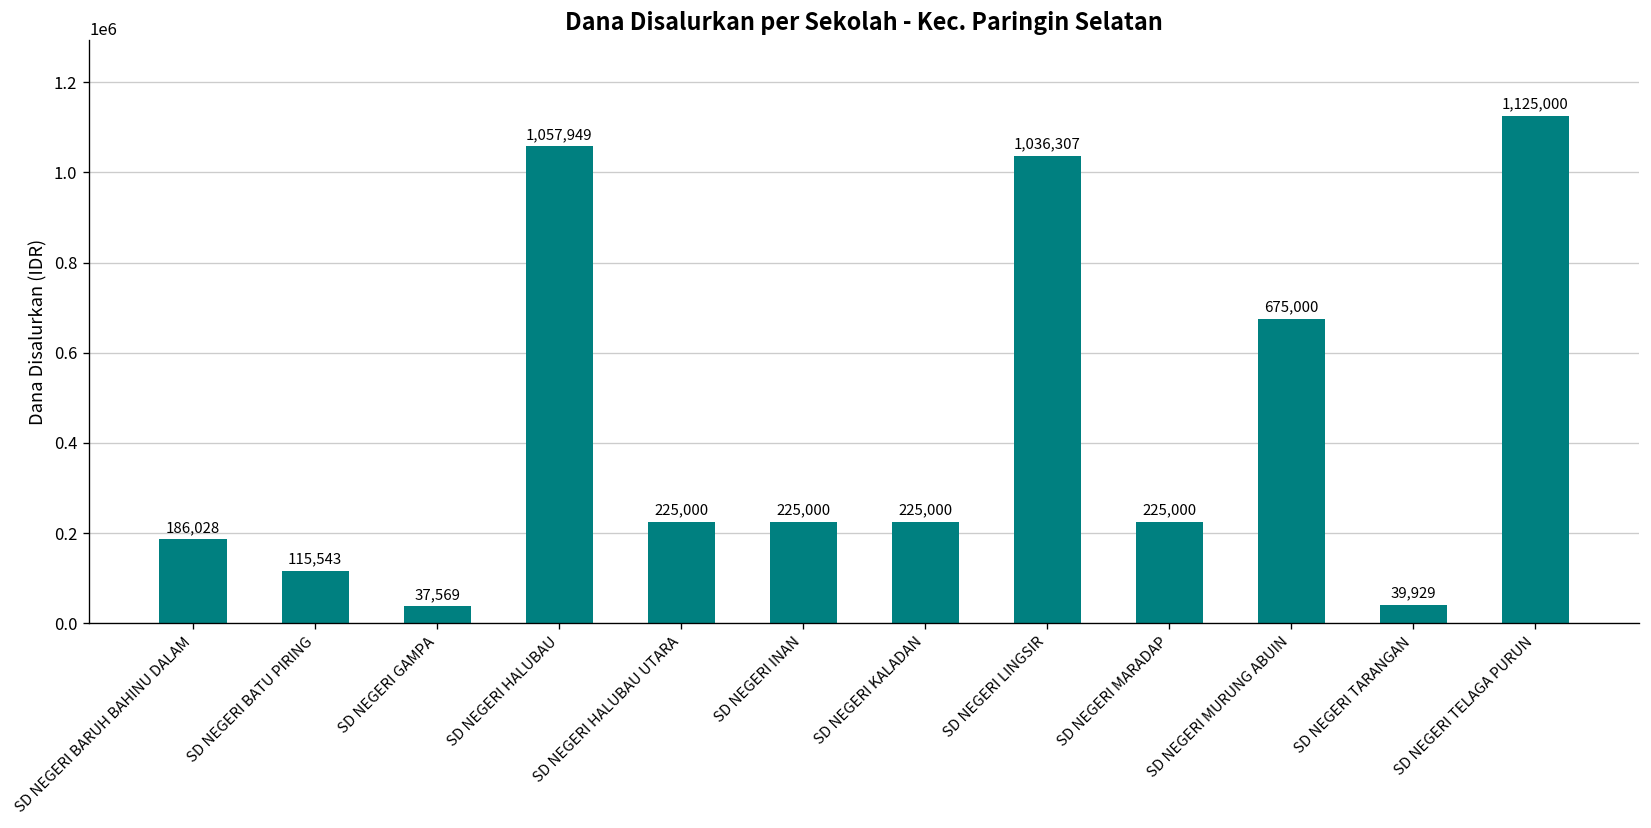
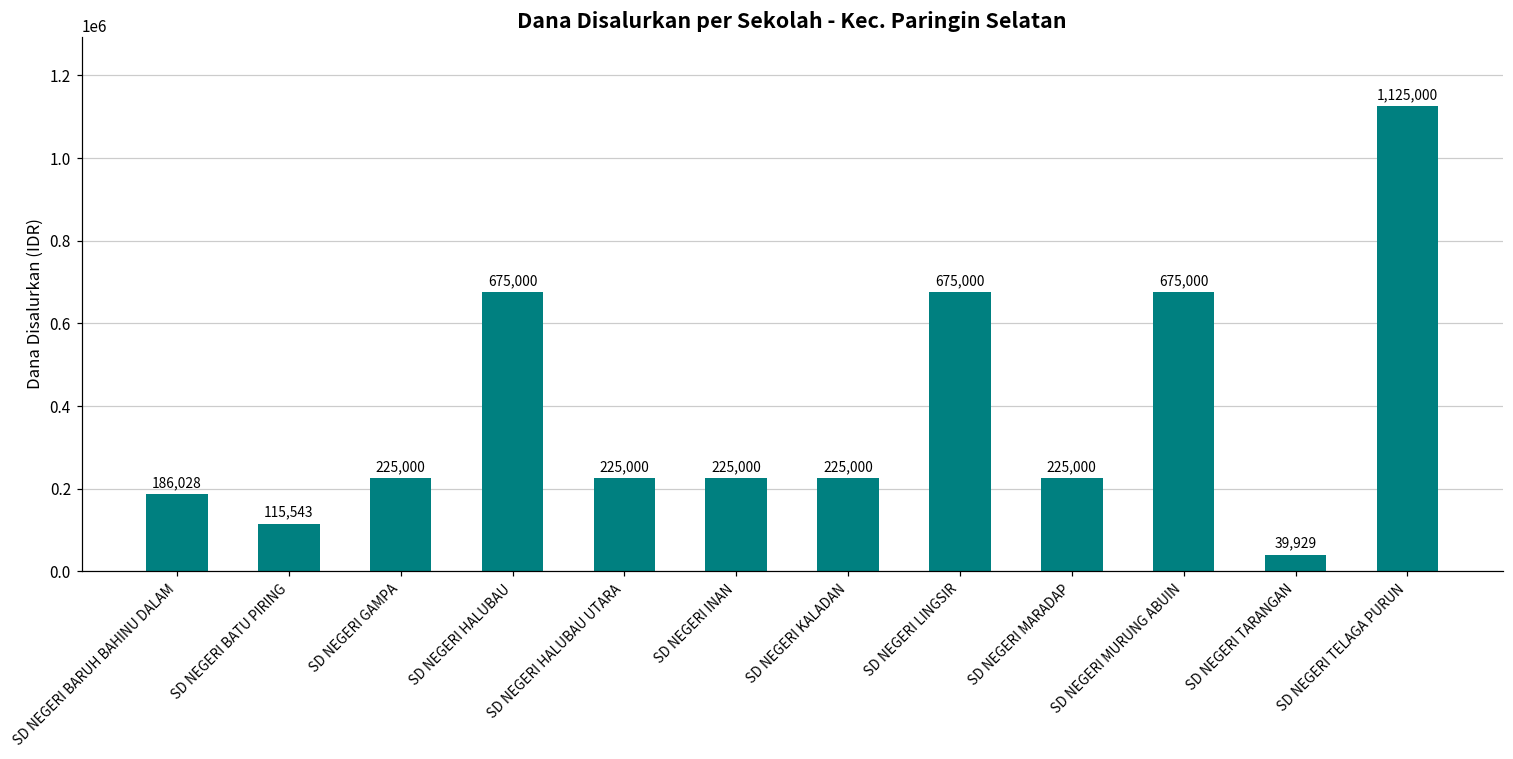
SD NEGERI GAMPA: 37,569 -> 225,000
SD NEGERI HALUBAU: 1,057,949 -> 675,000
SD NEGERI LINGSIR: 1,036,307 -> 675,000
